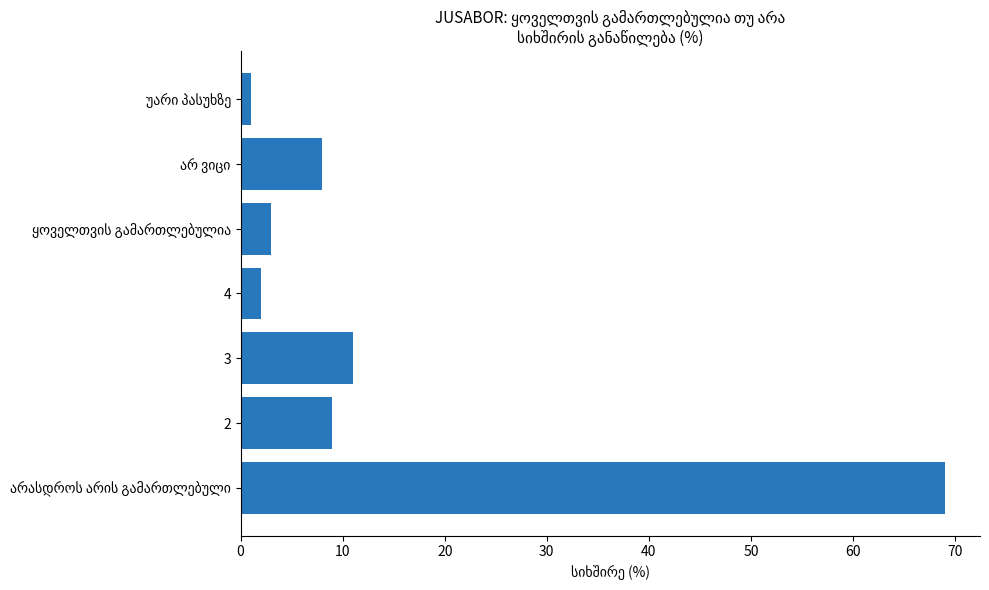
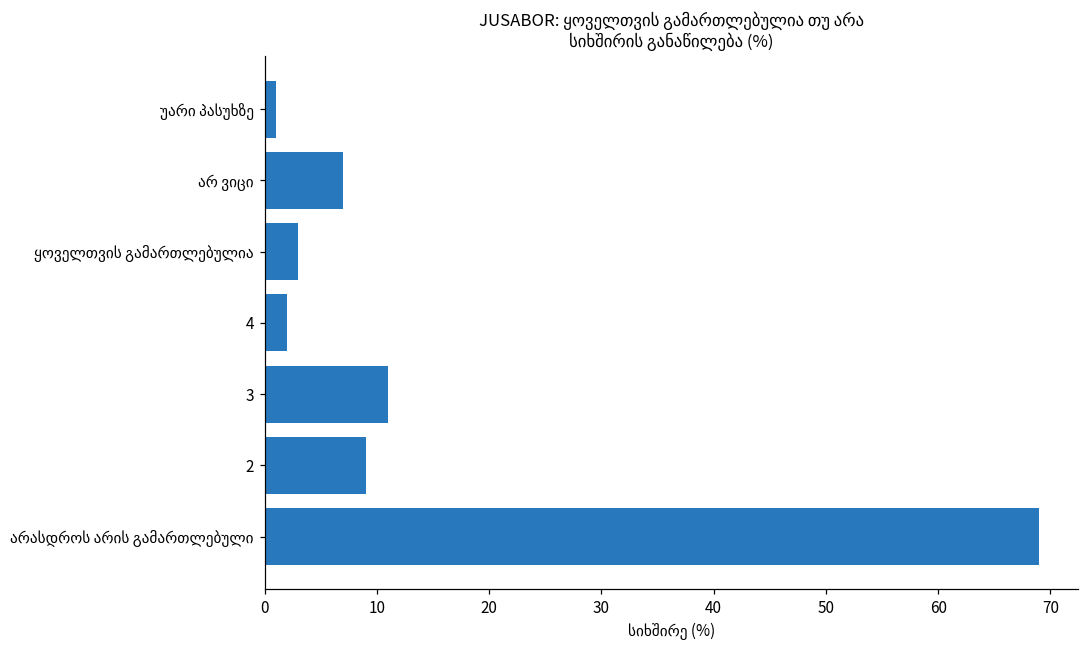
არ ვიცი: 8 -> 7
